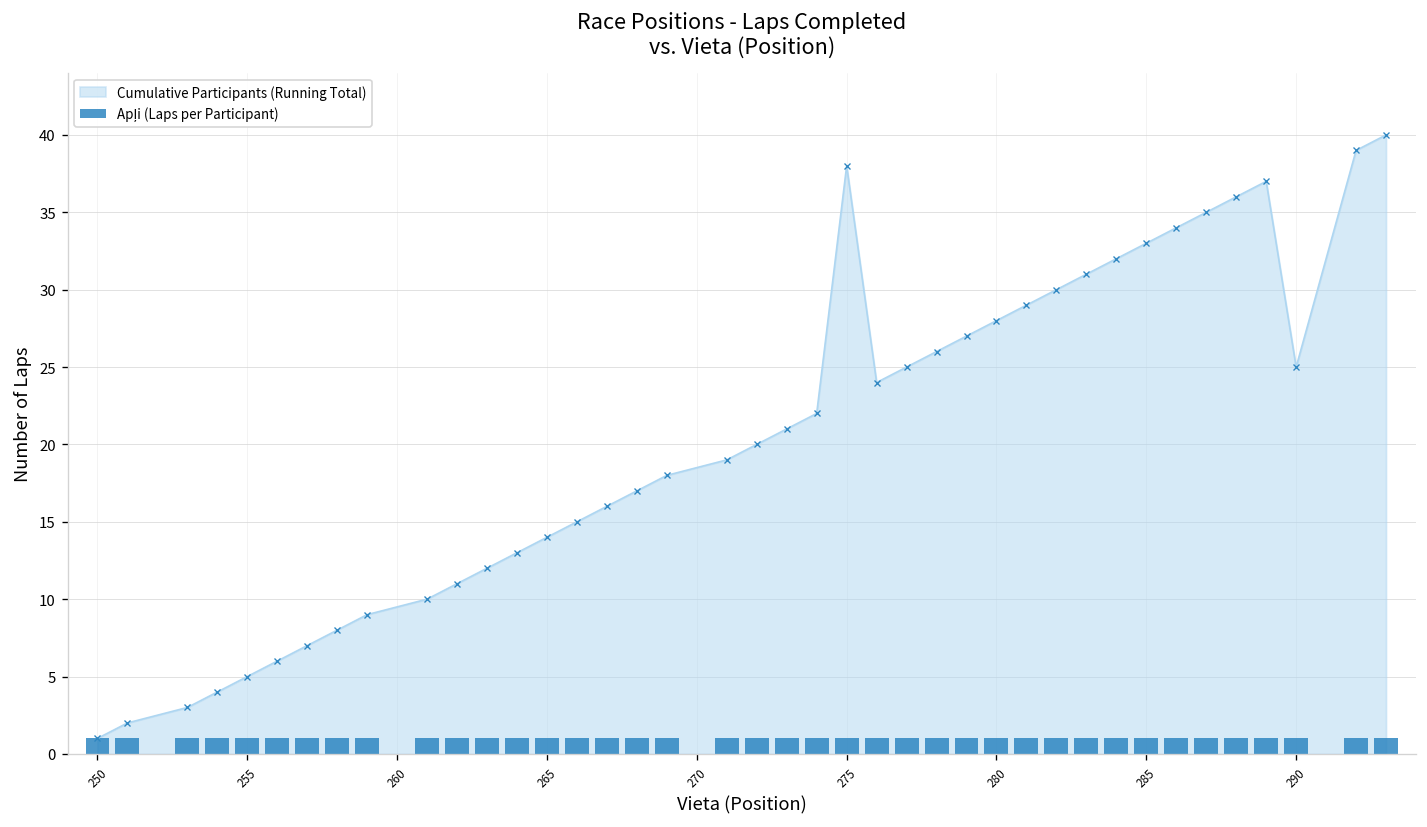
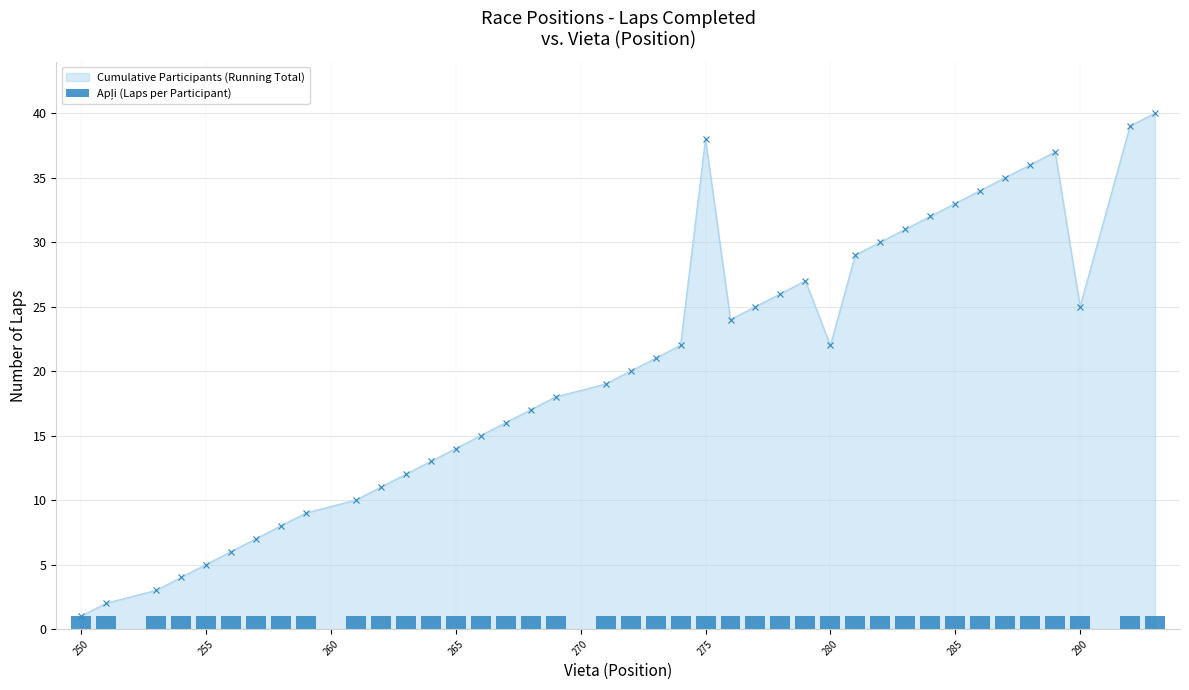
Cumulative Participants (Running Total), 280: 28 -> 22
